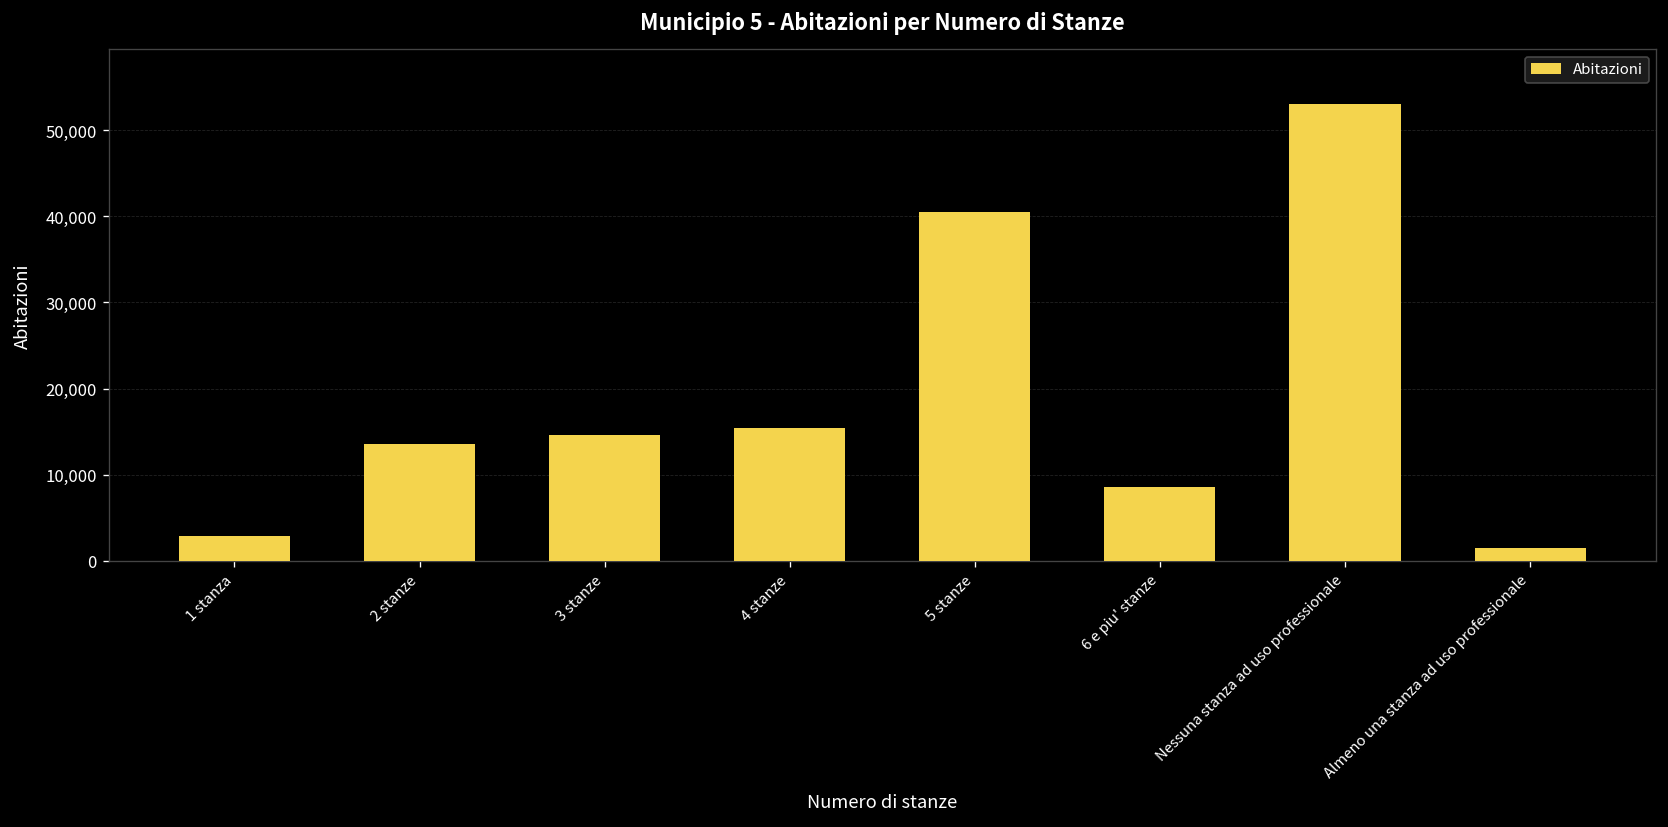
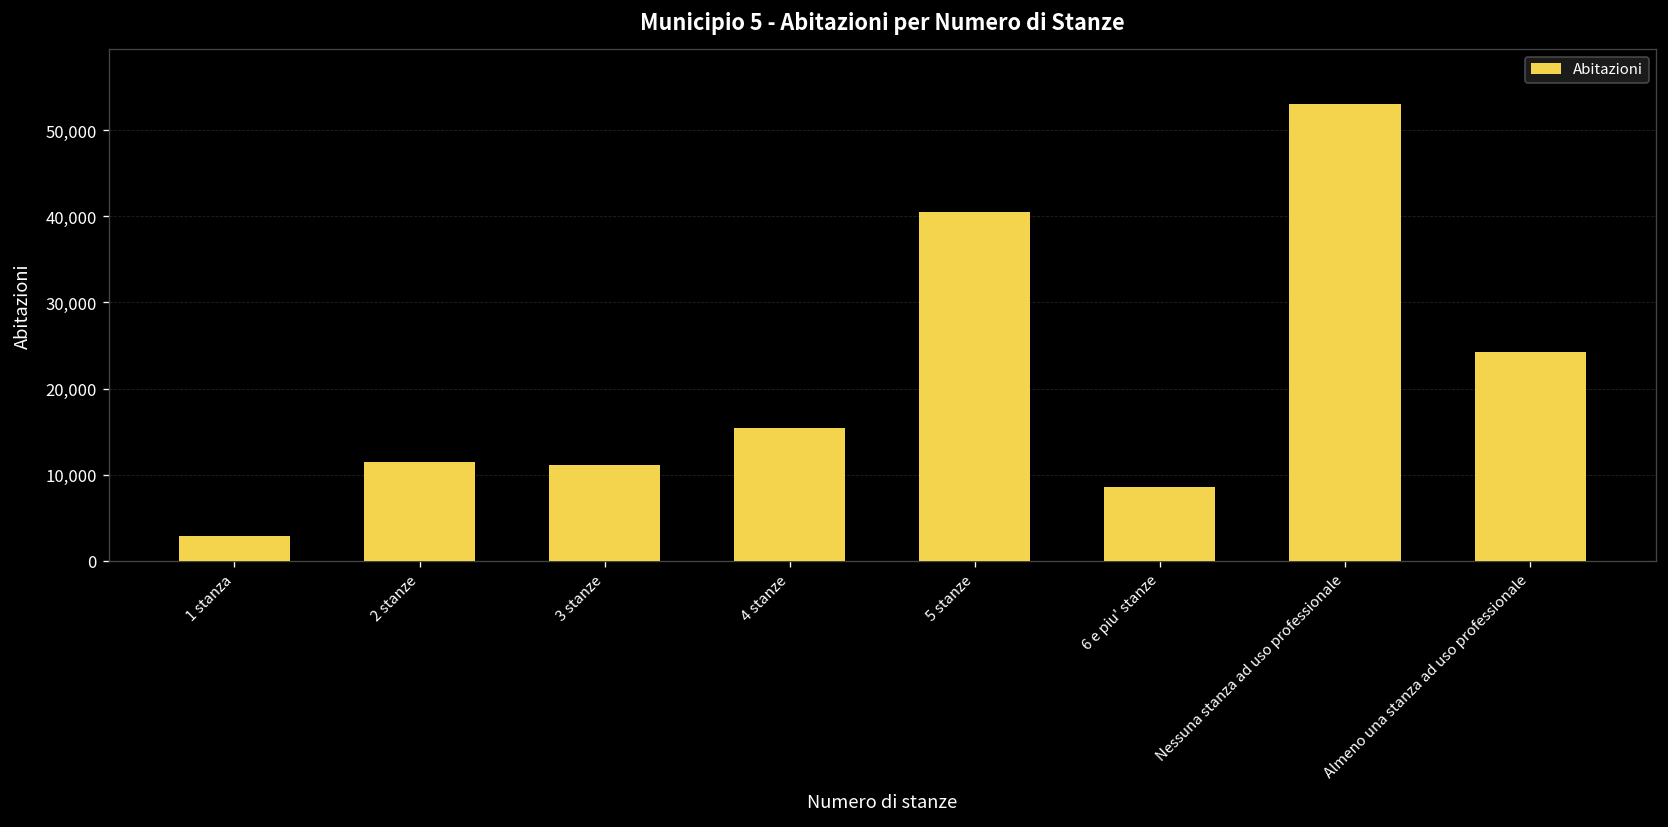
2 stanze: 14,000 -> 11,000
3 stanze: 15,000 -> 11,000
Almeno una stanza ad uso professionale: 1,000 -> 24,000
